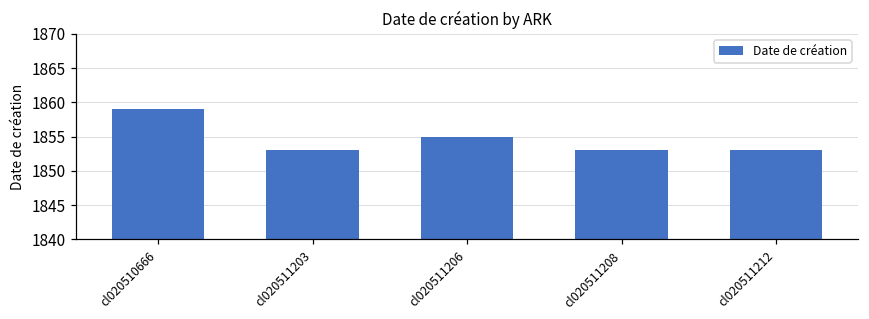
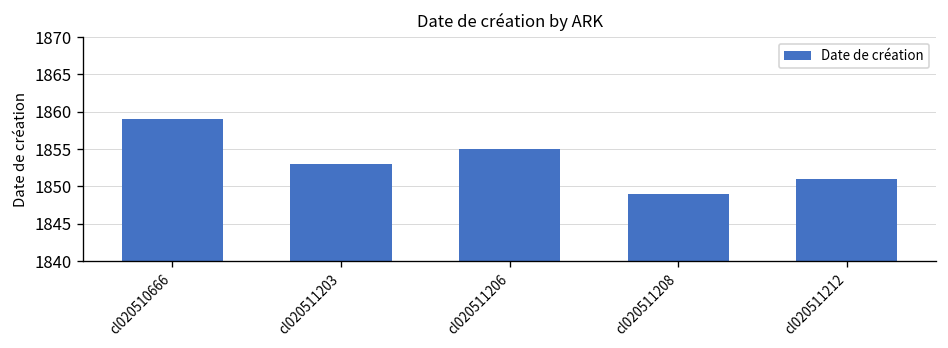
cl020511208: 1853 -> 1849
cl020511212: 1853 -> 1851
